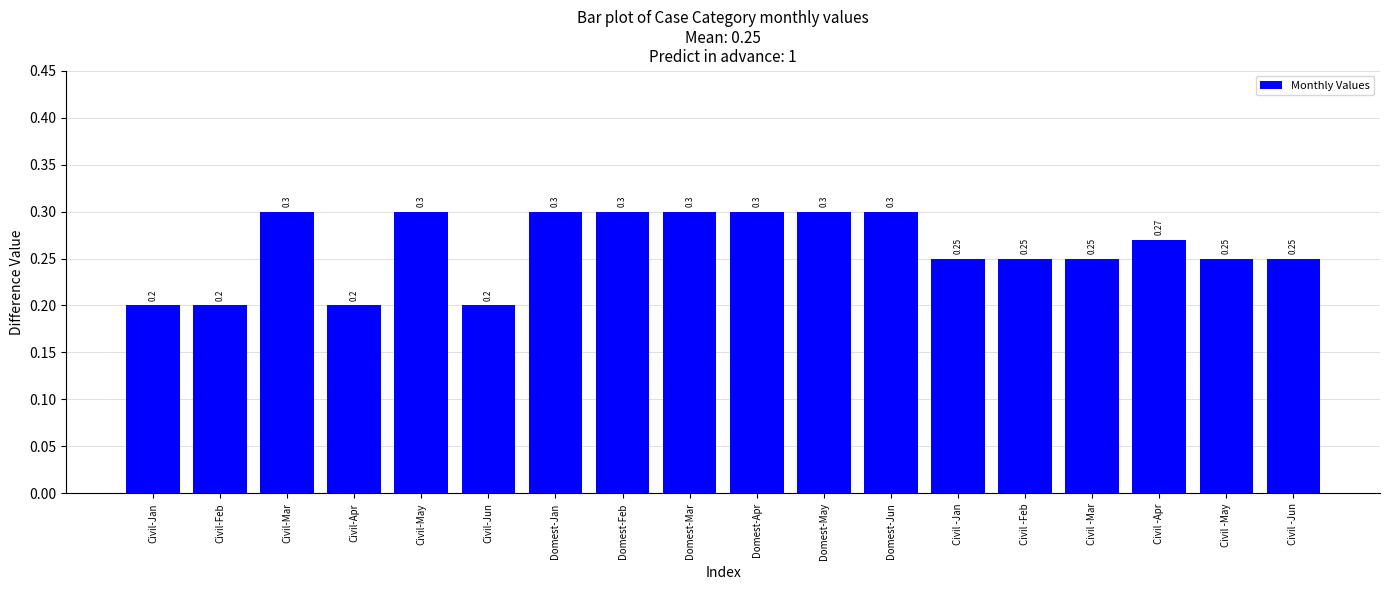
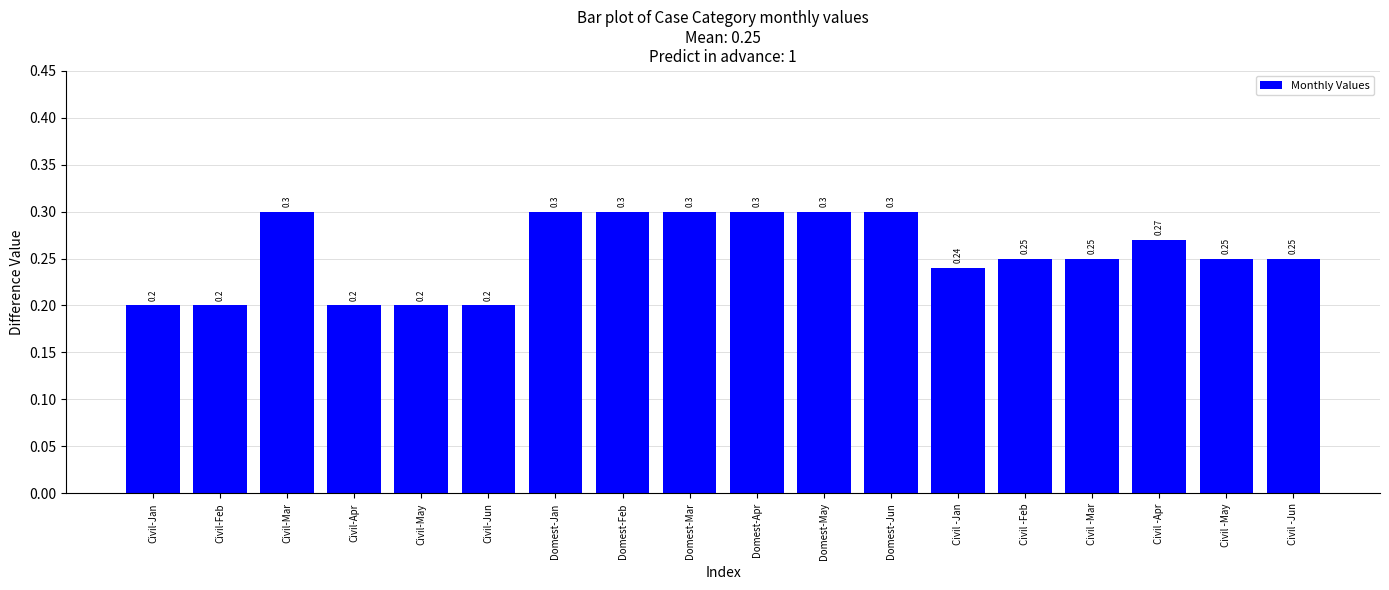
Civil-May: 0.3 -> 0.2
Civil -Jan: 0.25 -> 0.24
